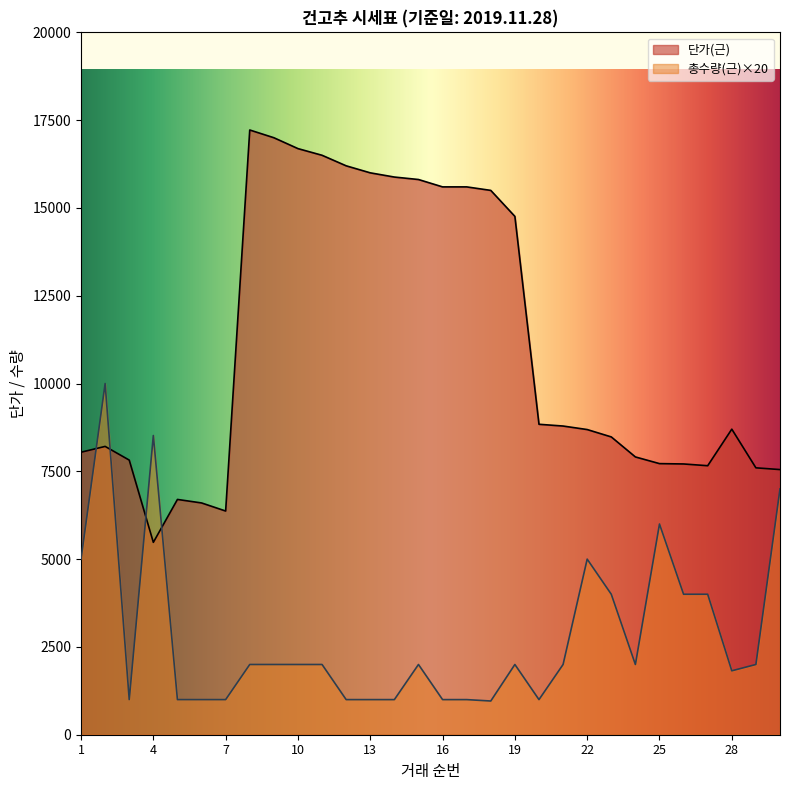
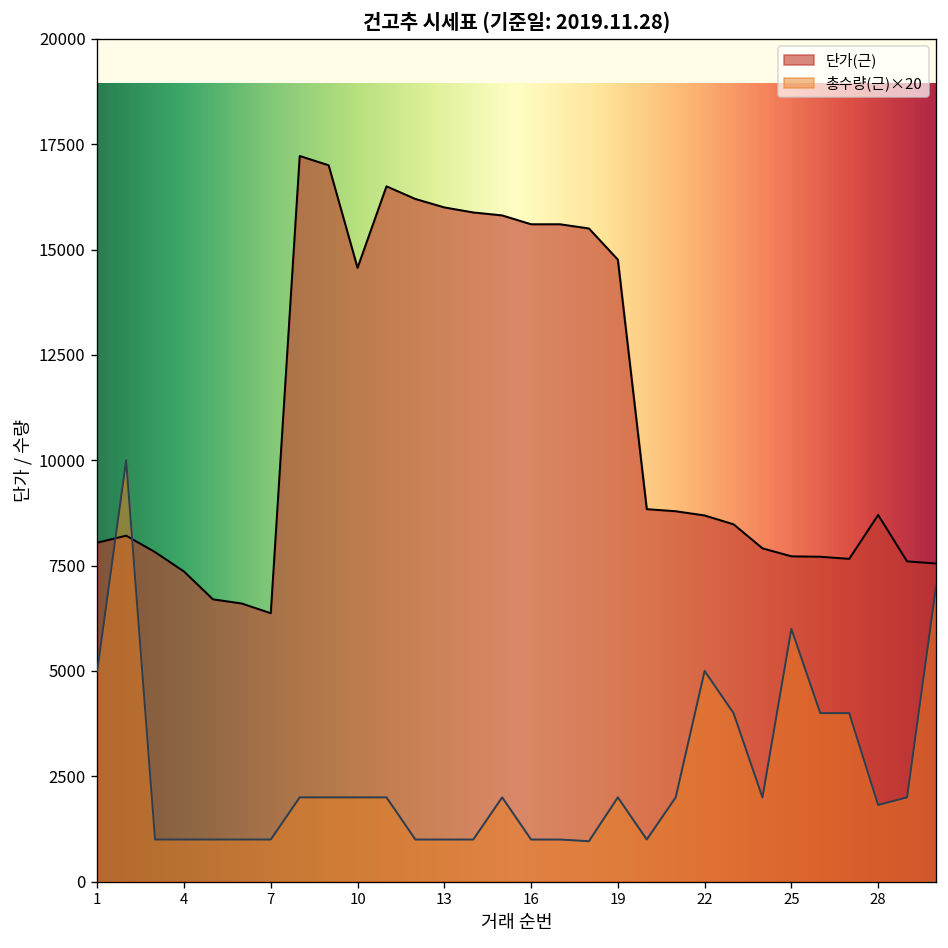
단가(근), 4: 5500 -> 7400
총수량(근)×20, 4: 8500 -> 1000
단가(근), 10: 16700 -> 14600
